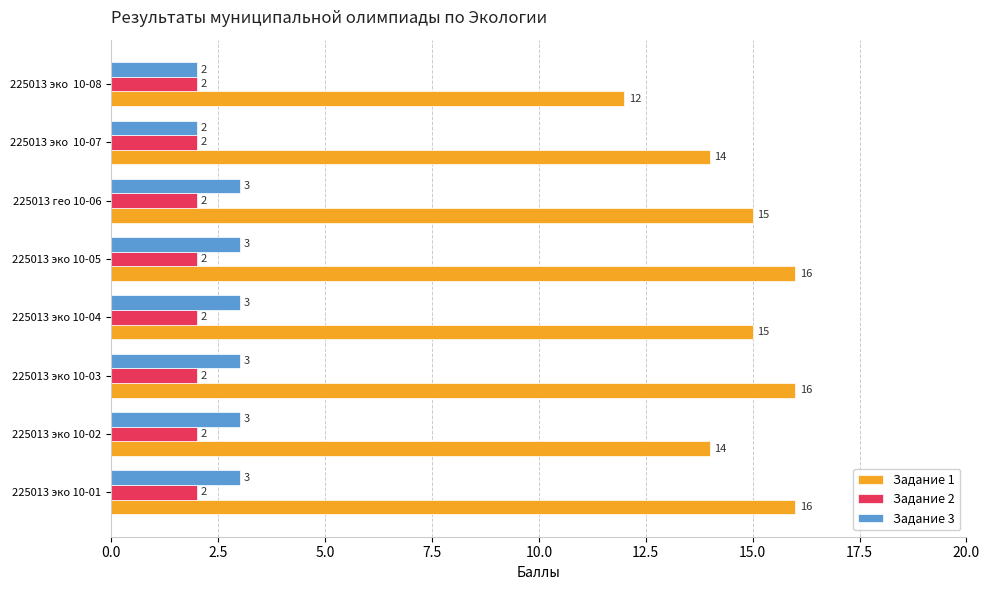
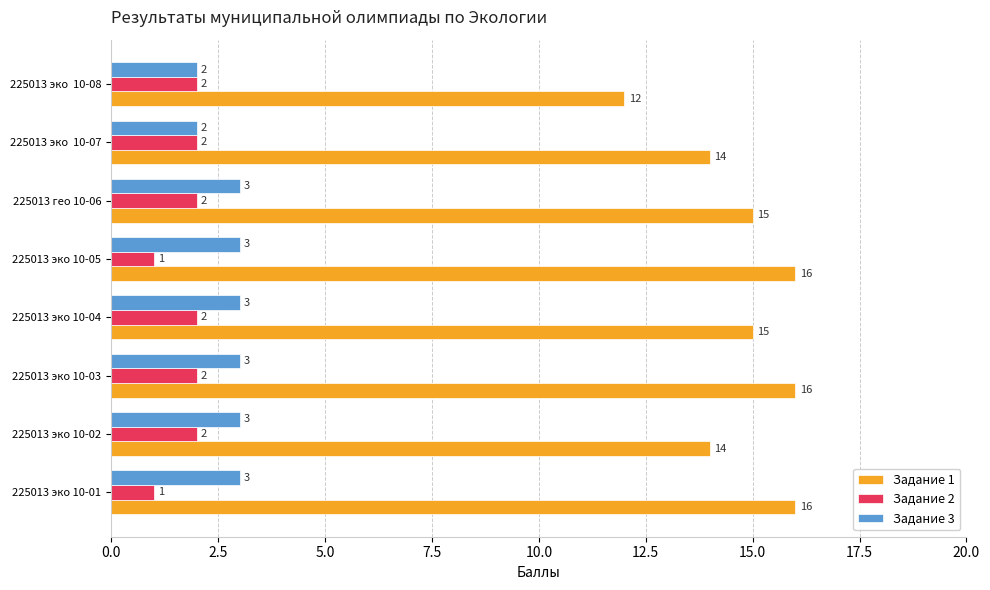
Задание 2, 225013 эко 10-05: 2 -> 1
Задание 2, 225013 эко 10-01: 2 -> 1
